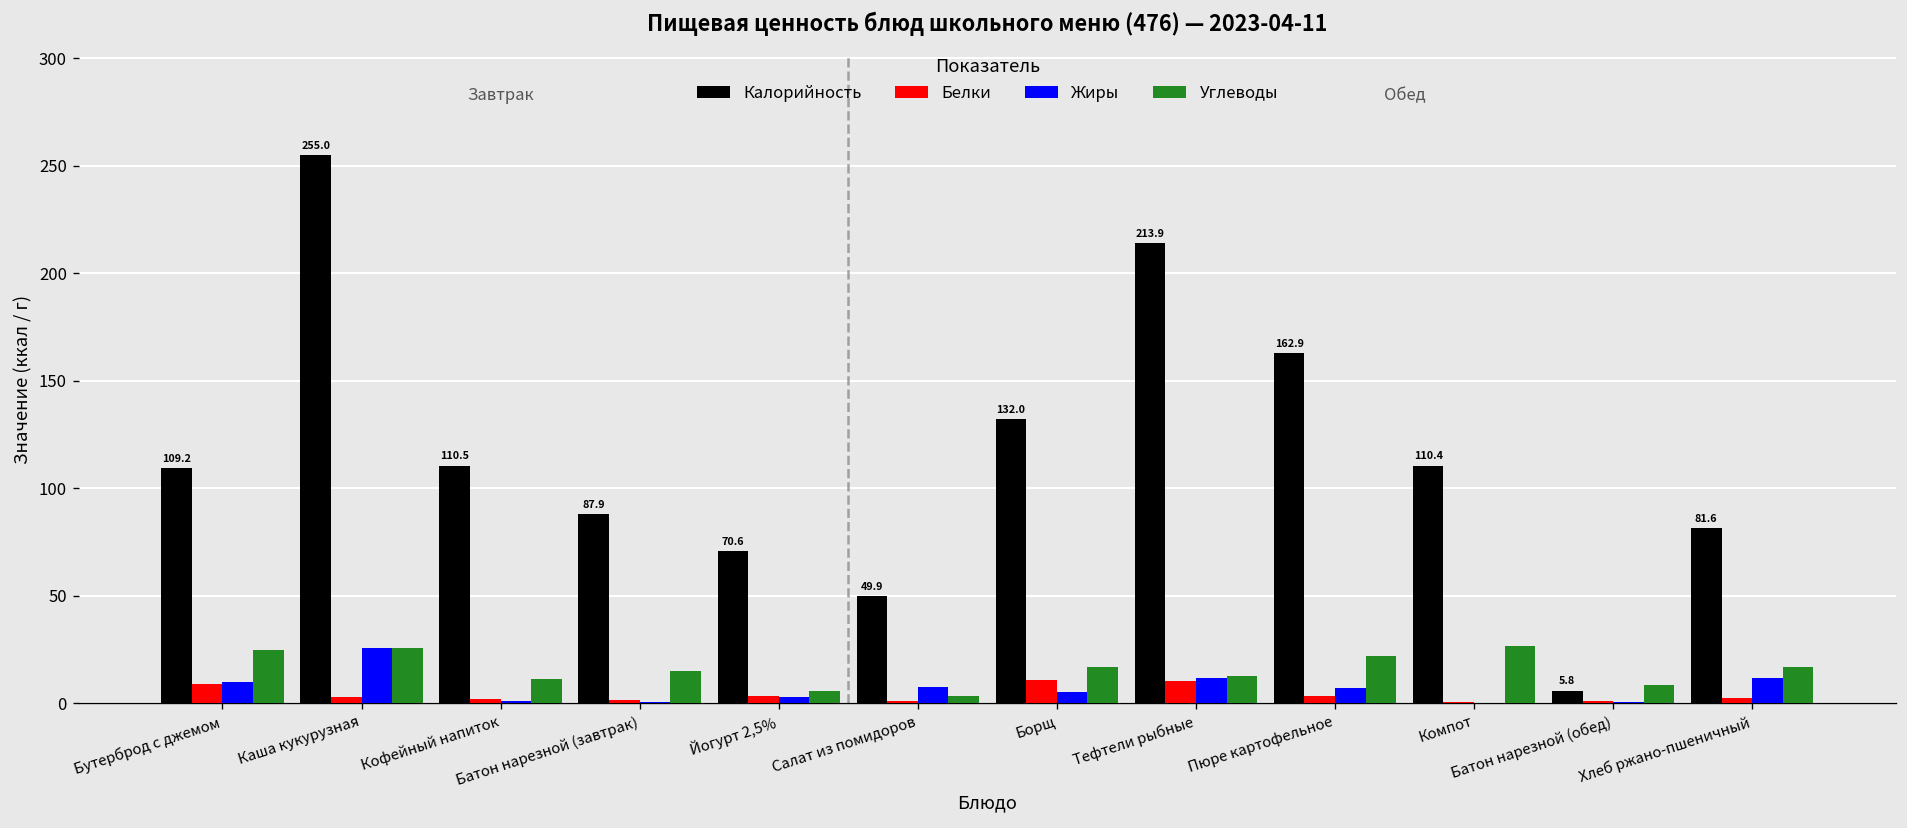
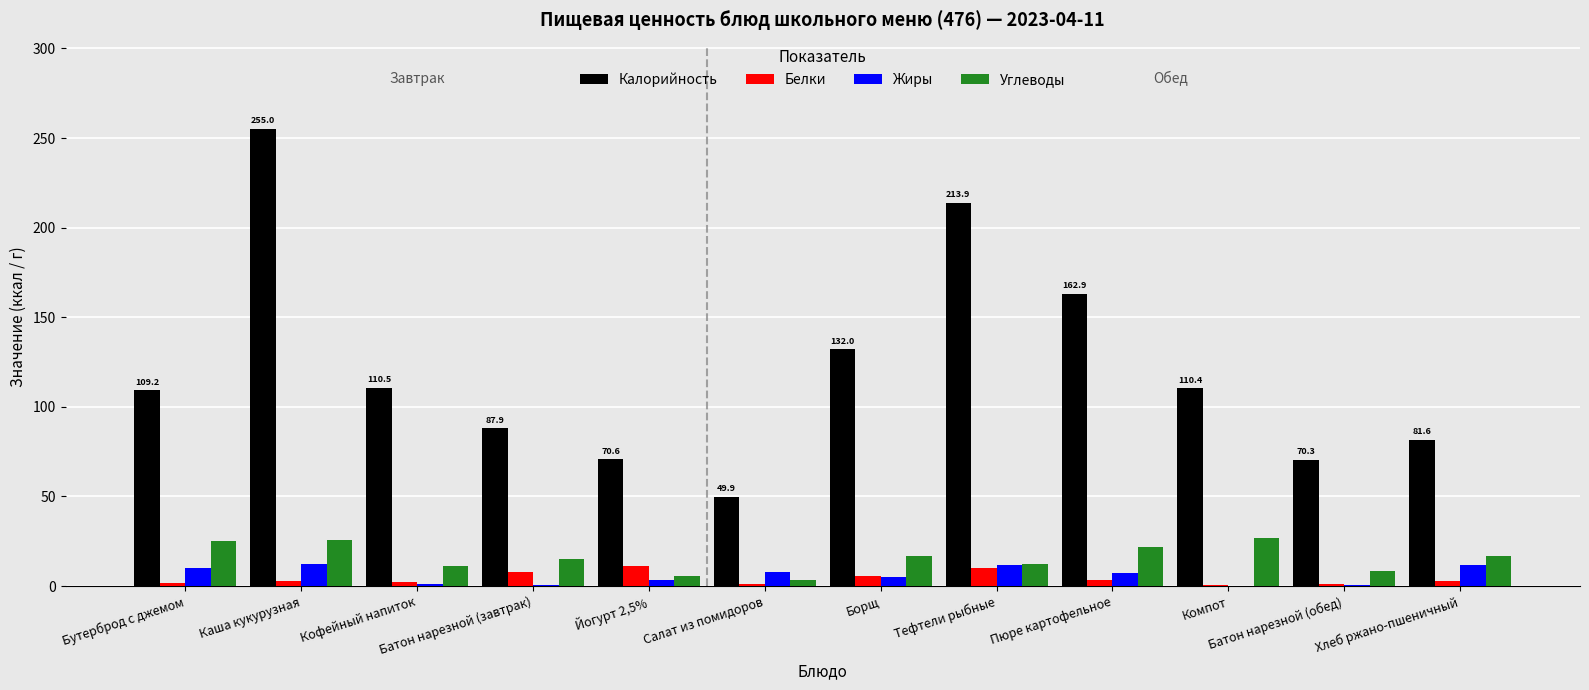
Белки, Бутерброд с джемом: 9 -> 2
Жиры, Каша кукурузная: 26 -> 13
Белки, Батон нарезной (завтрак): 2 -> 8
Белки, Йогурт 2,5%: 4 -> 11
Белки, Борщ: 11 -> 6
Калорийность, Батон нарезной (обед): 5.8 -> 70.3
